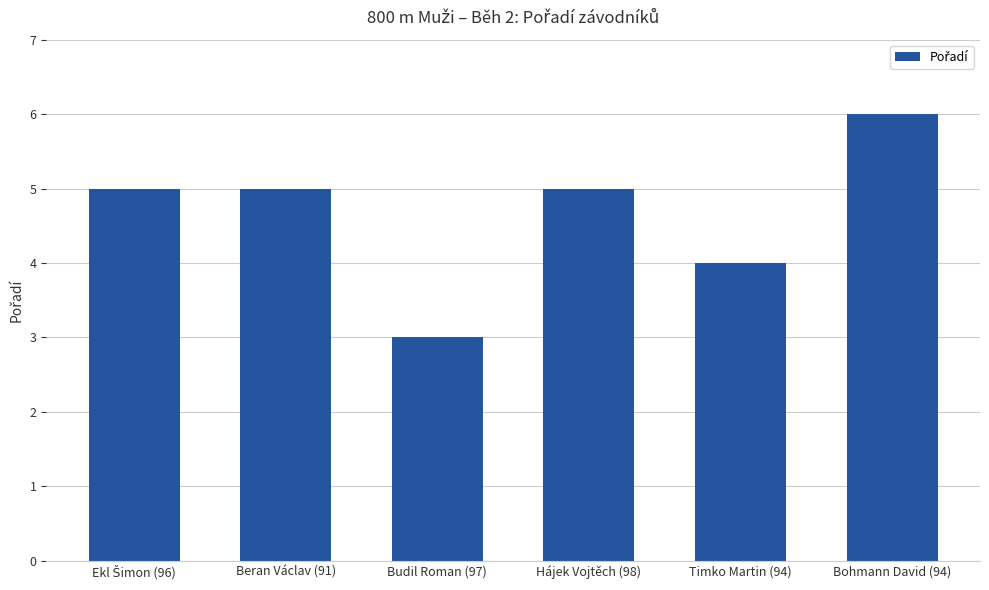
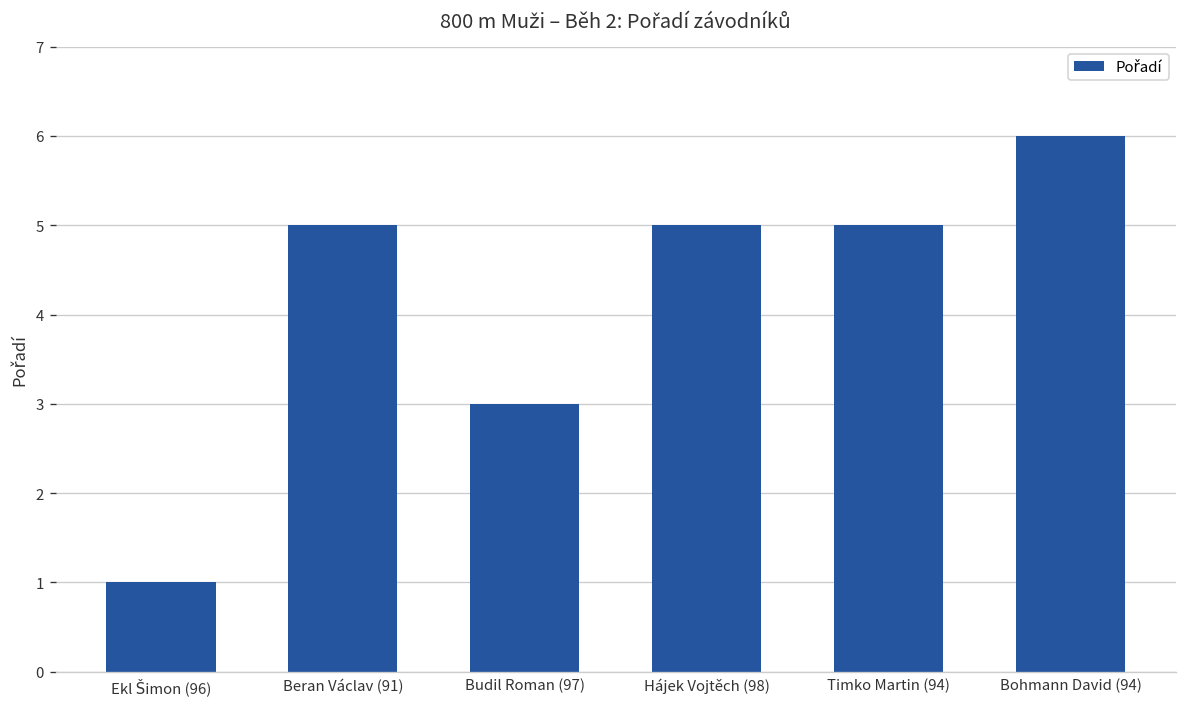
Ekl Šimon (96): 5 -> 1
Timko Martin (94): 4 -> 5
